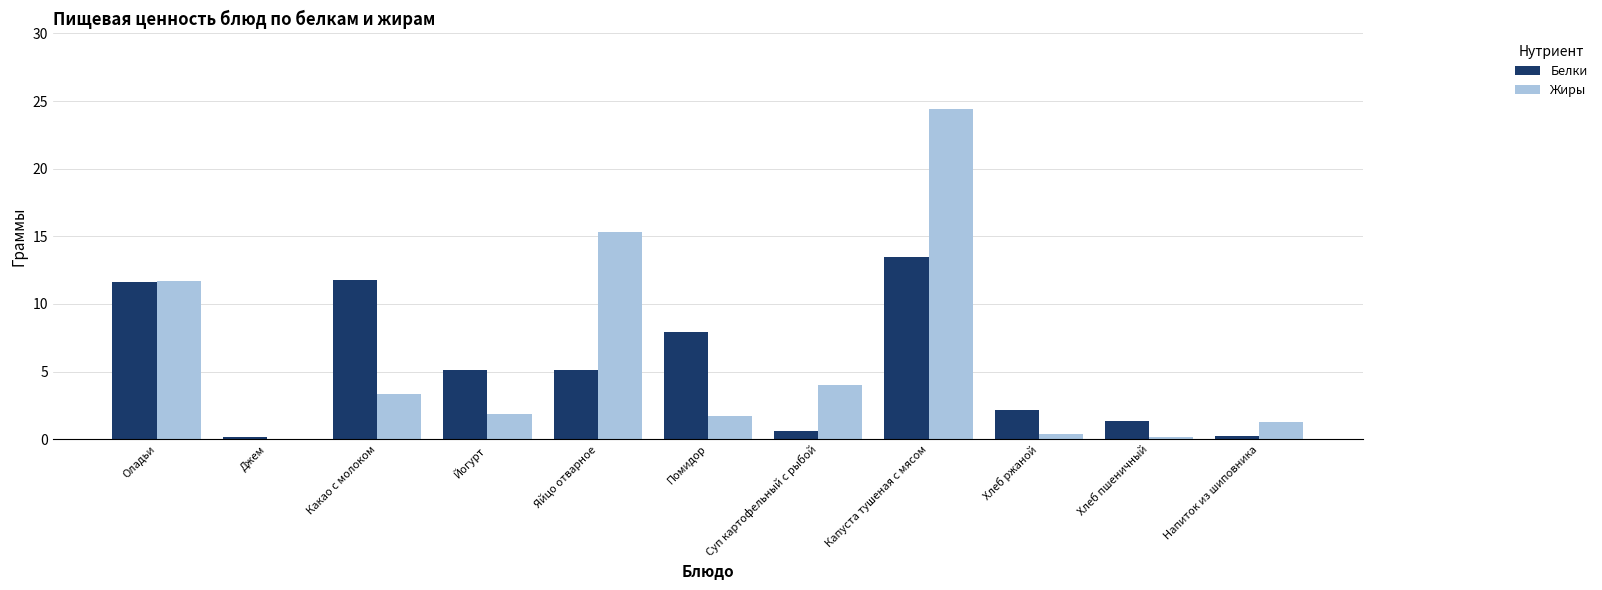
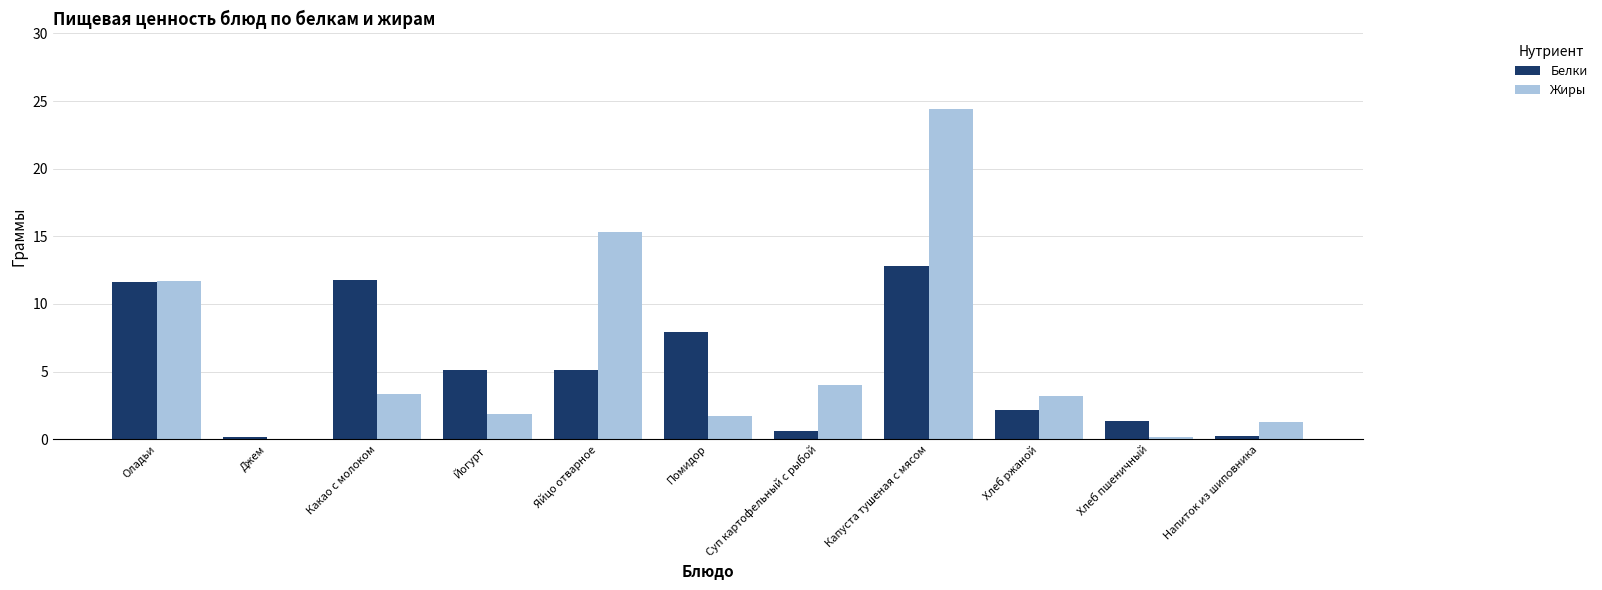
Белки, Капуста тушеная с мясом: 13.5 -> 12.8
Жиры, Хлеб ржаной: 0.4 -> 3.2
